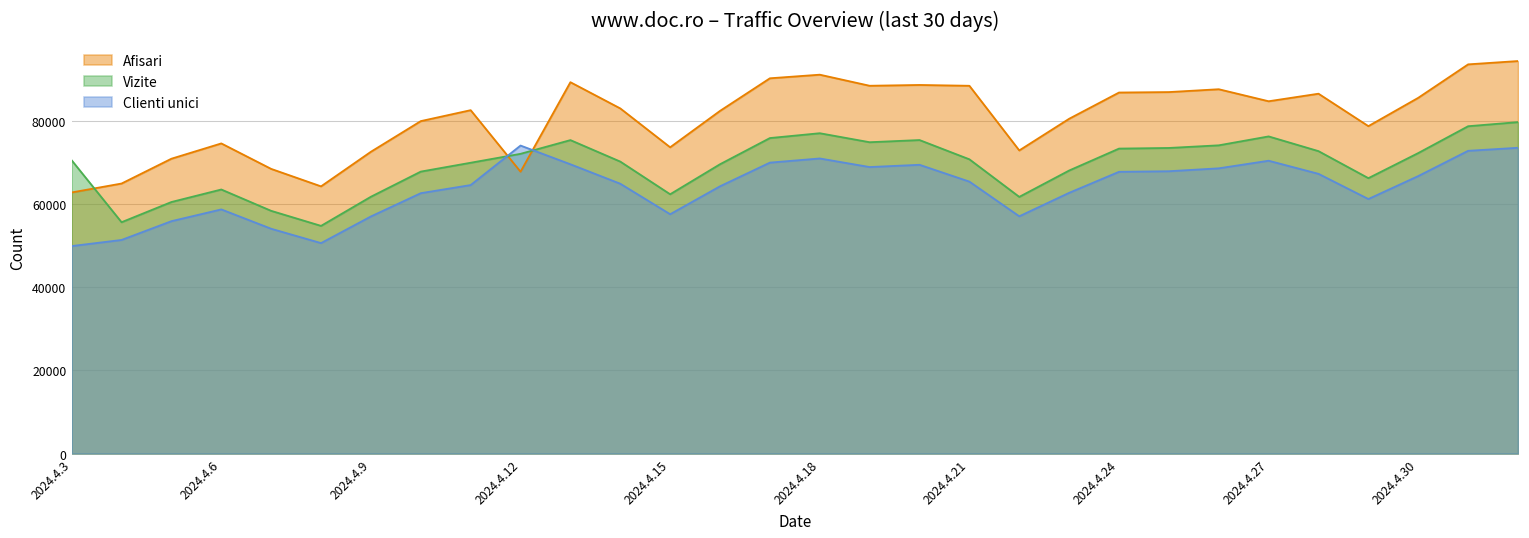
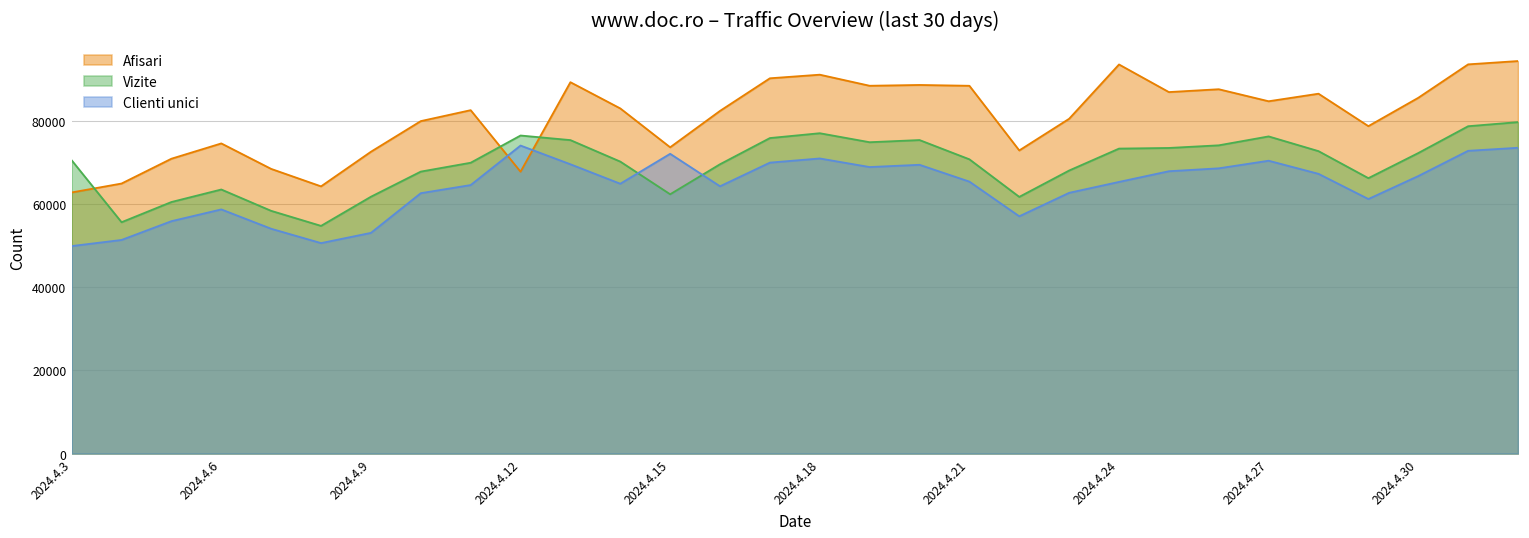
Clienti unici, 2024.4.9: 57000 -> 53000
Vizite, 2024.4.12: 72000 -> 76000
Clienti unici, 2024.4.15: 57000 -> 72000
Afisari, 2024.4.24: 87000 -> 93000
Clienti unici, 2024.4.24: 68000 -> 65000
